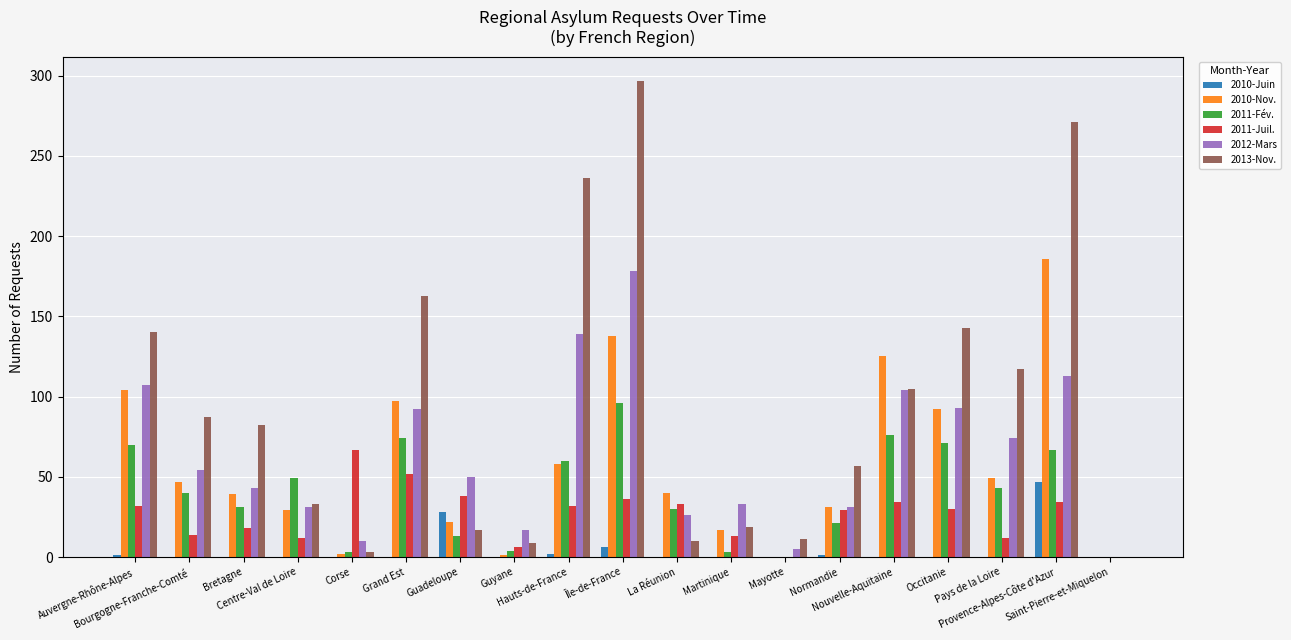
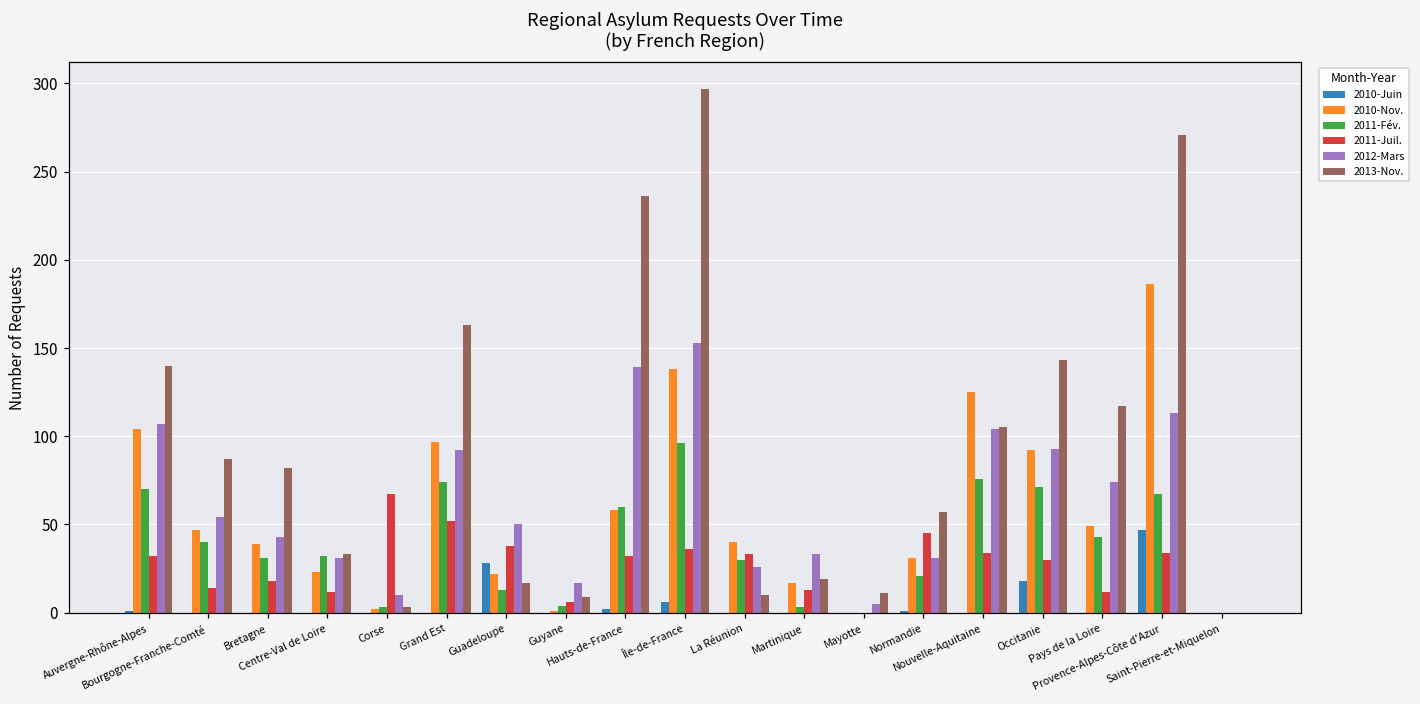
2010-Nov., Centre-Val de Loire: 29 -> 23
2011-Fév., Centre-Val de Loire: 49 -> 32
2012-Mars, Île-de-France: 178 -> 153
2011-Juil., Normandie: 29 -> 45
2010-Juin, Occitanie: 0 -> 18
